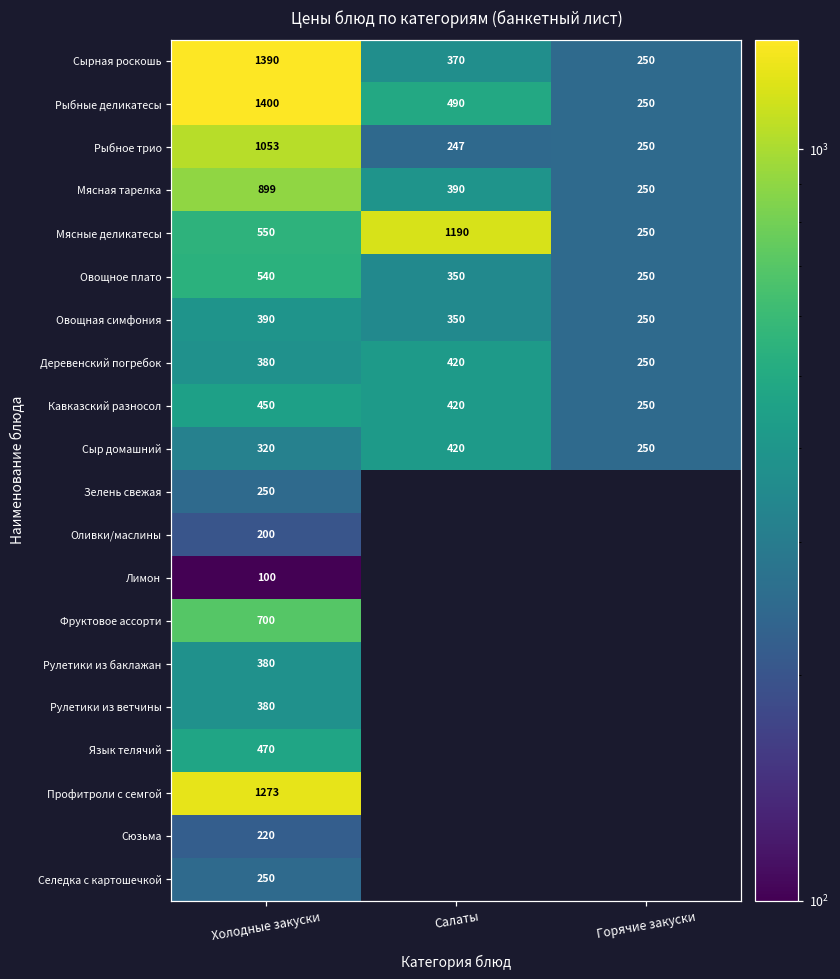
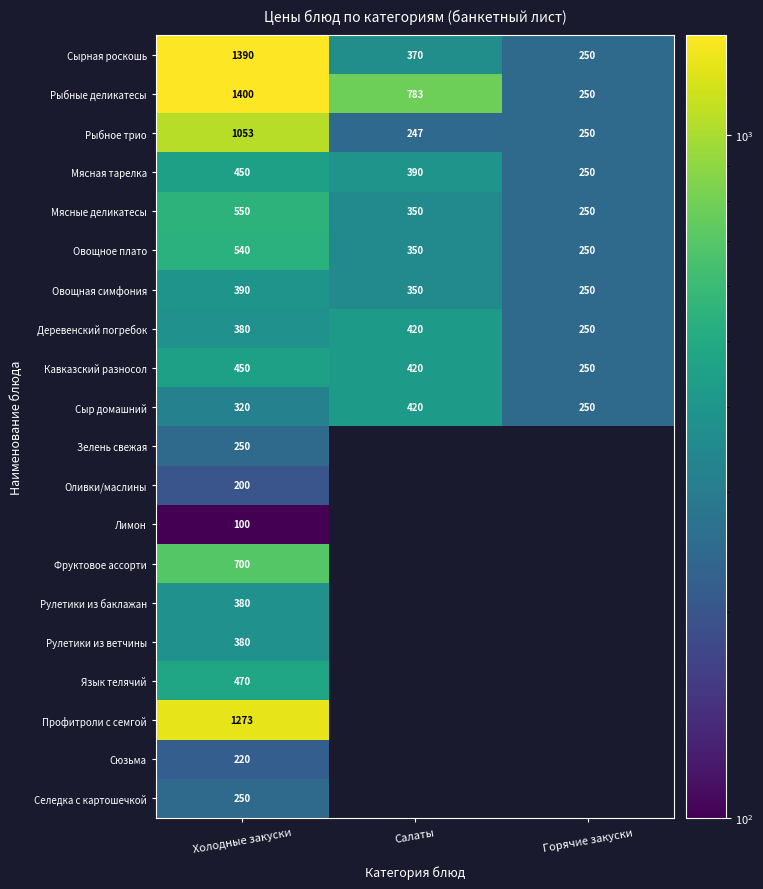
Рыбные деликатесы, Салаты: 490 -> 783
Мясная тарелка, Холодные закуски: 899 -> 450
Мясные деликатесы, Салаты: 1190 -> 350
